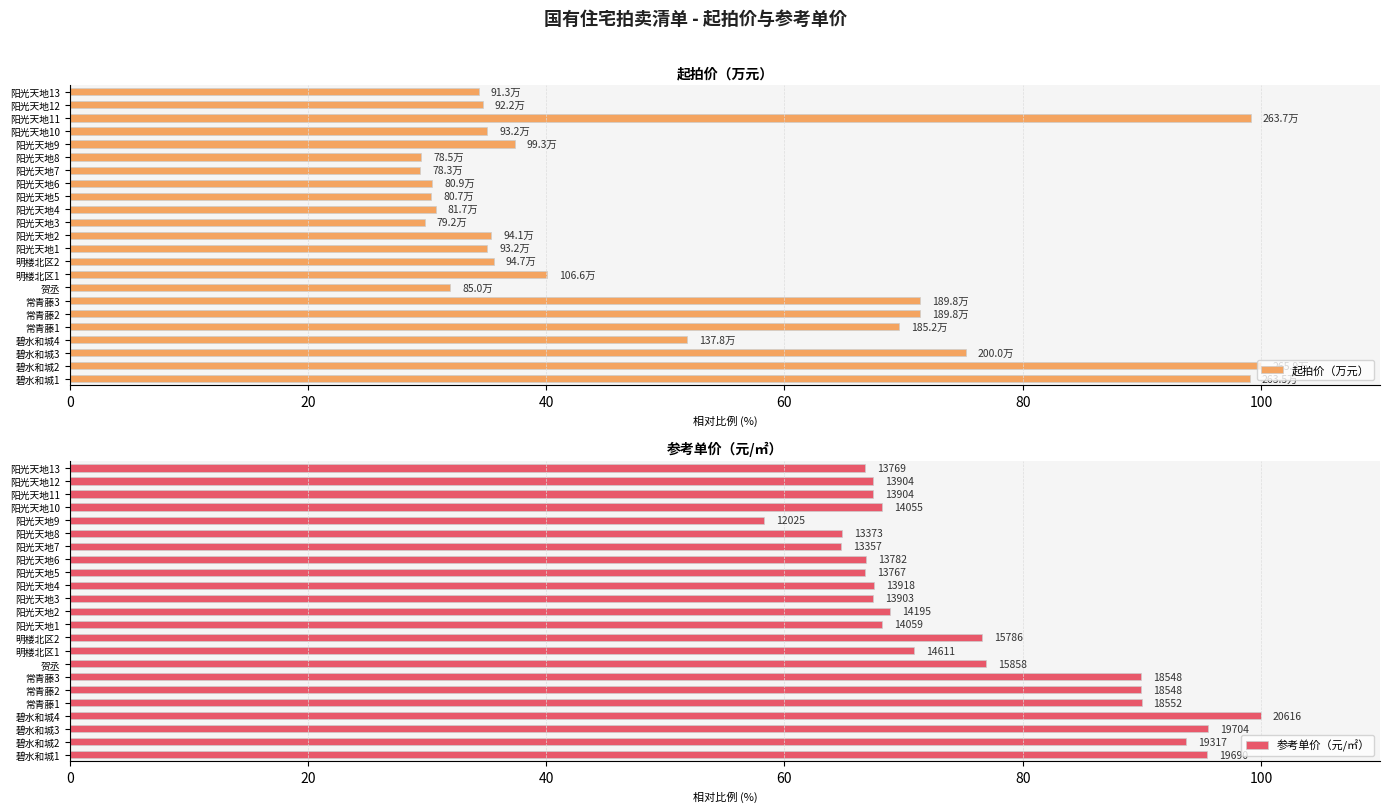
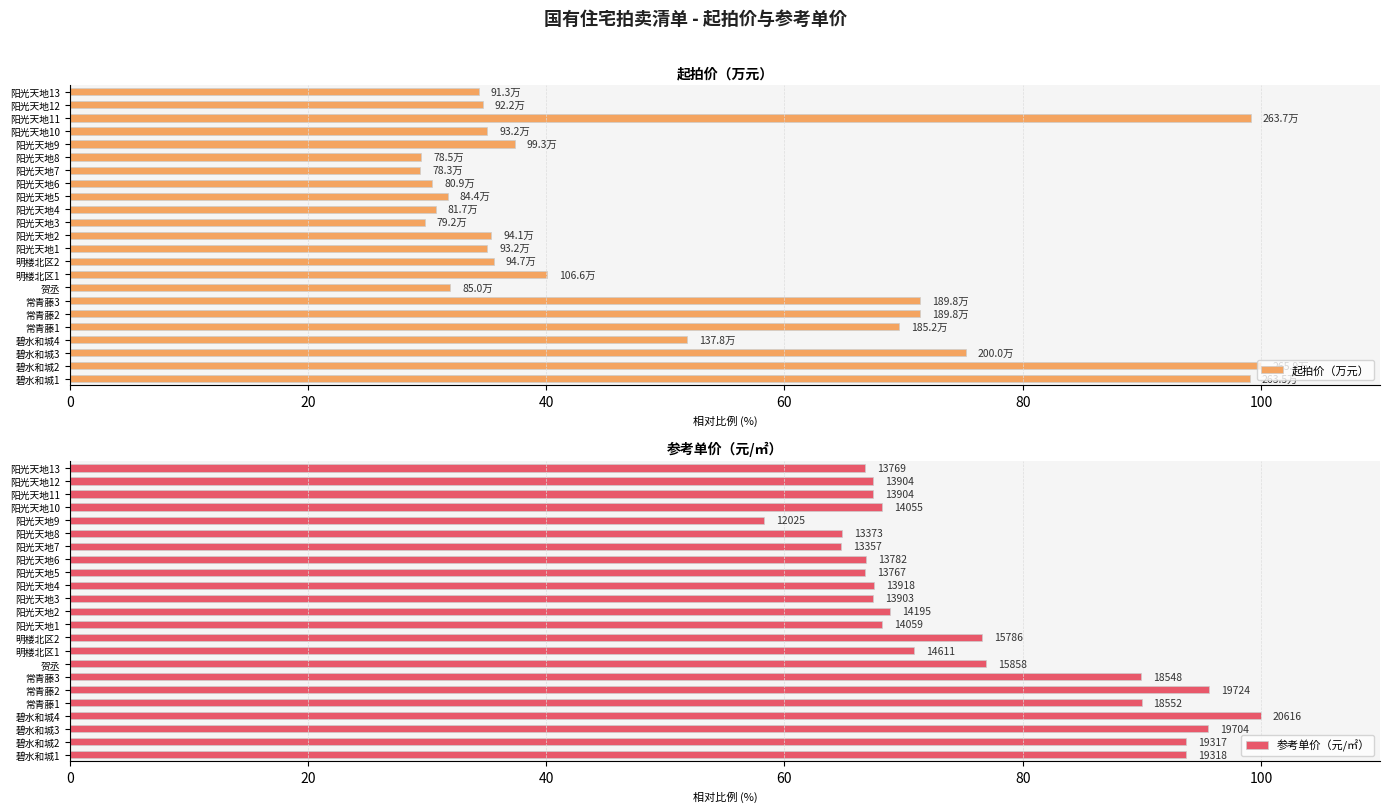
起拍价（万元）, 阳光天地5: 80.7万 -> 84.4万
参考单价（元/㎡）, 常青藤2: 18548 -> 19724
参考单价（元/㎡）, 碧水和城1: 95.5 -> 93.7
